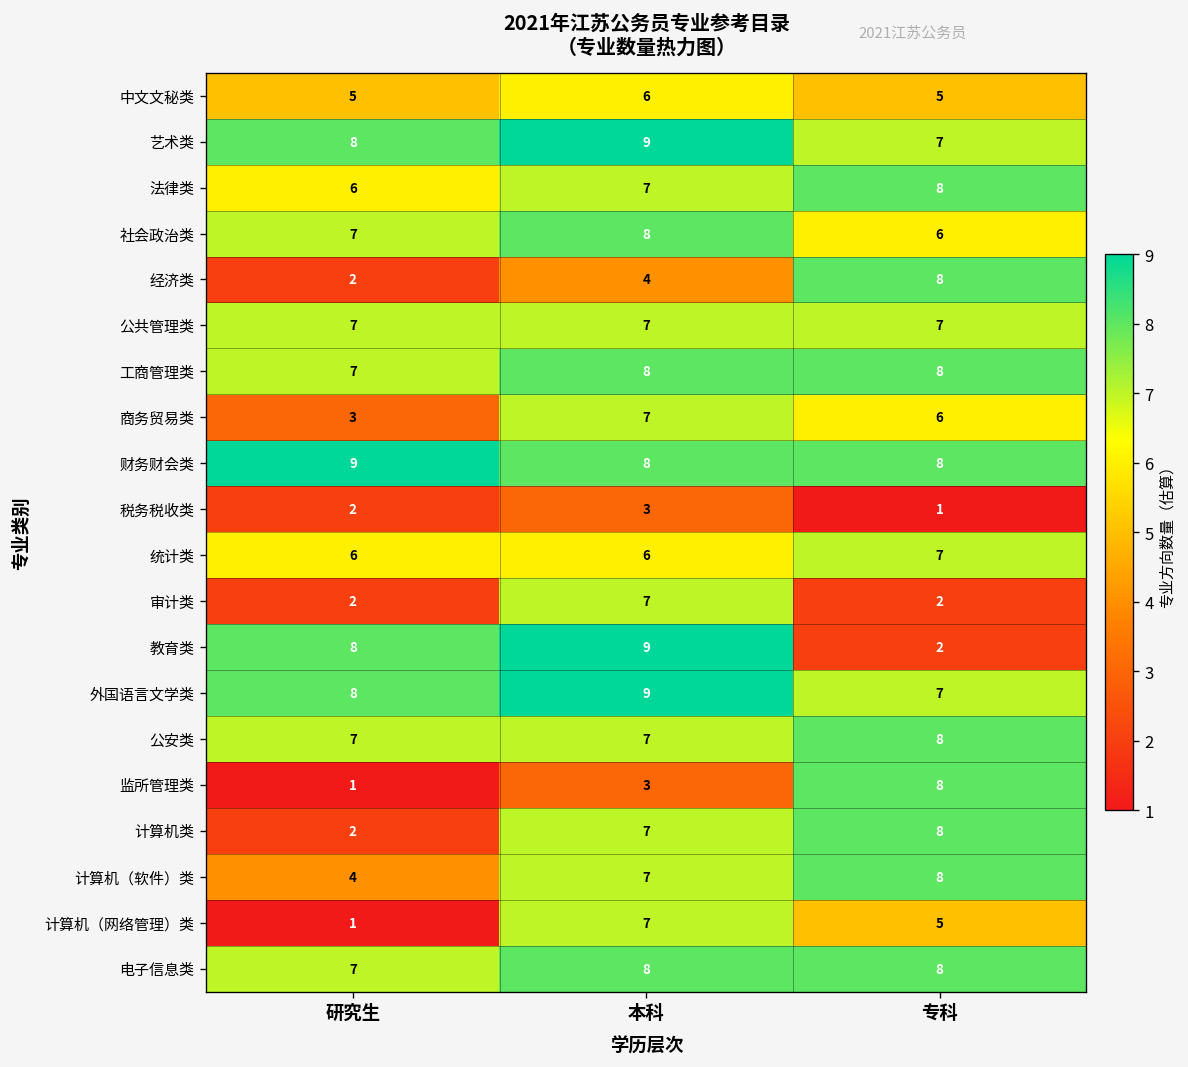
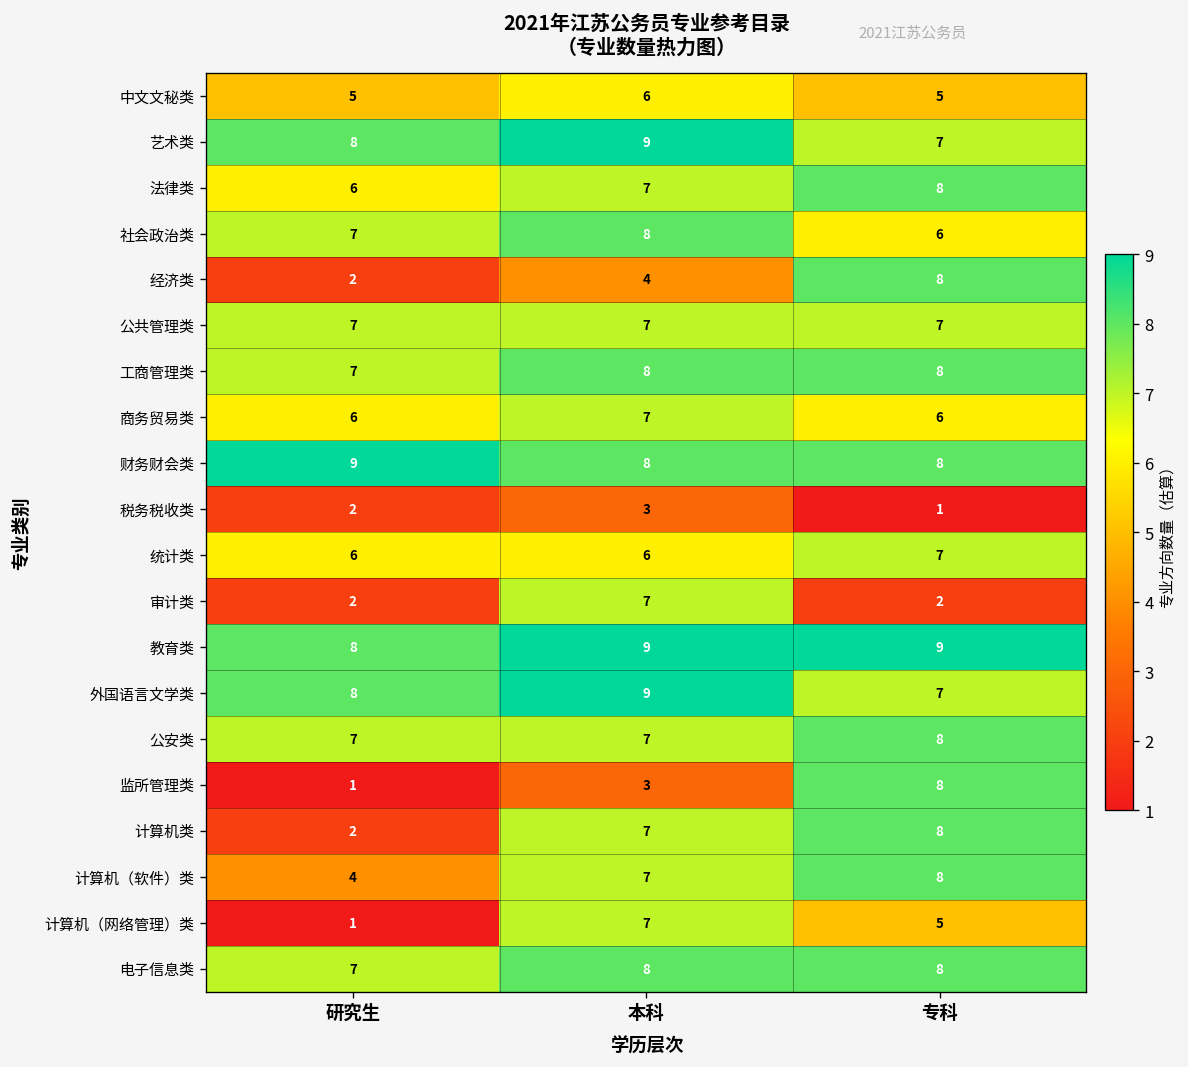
商务贸易类, 研究生: 3 -> 6
教育类, 专科: 2 -> 9
